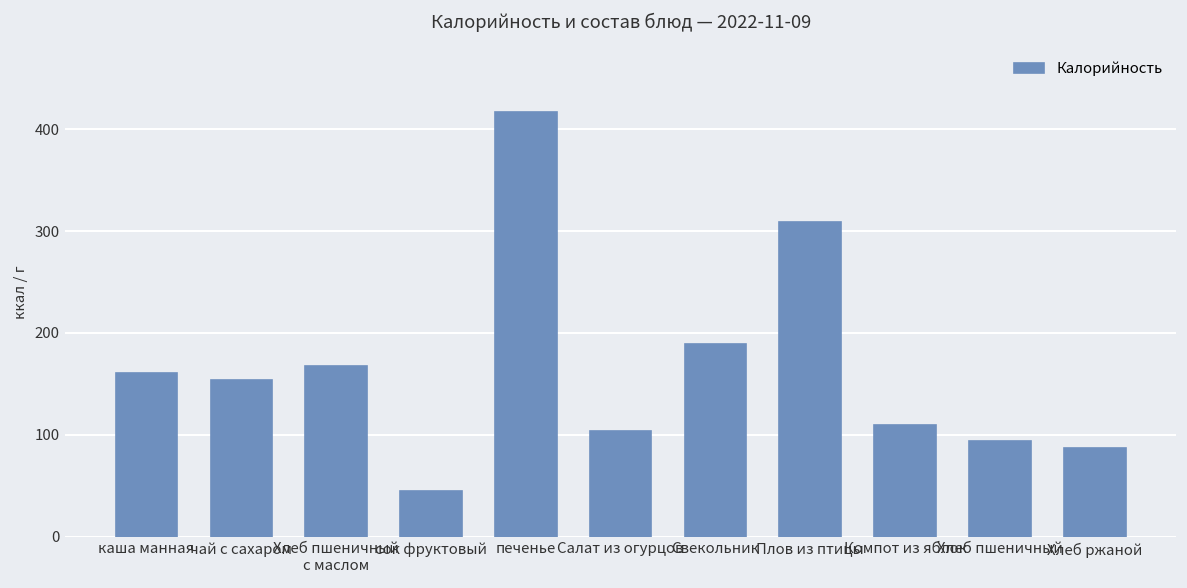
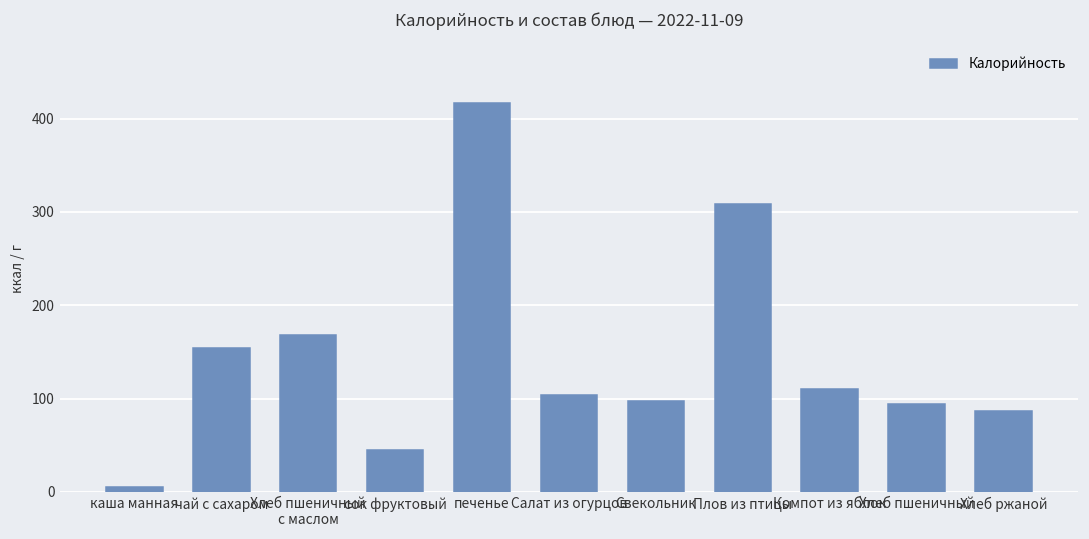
каша манная: 160 -> 10
Свекольник: 190 -> 100
